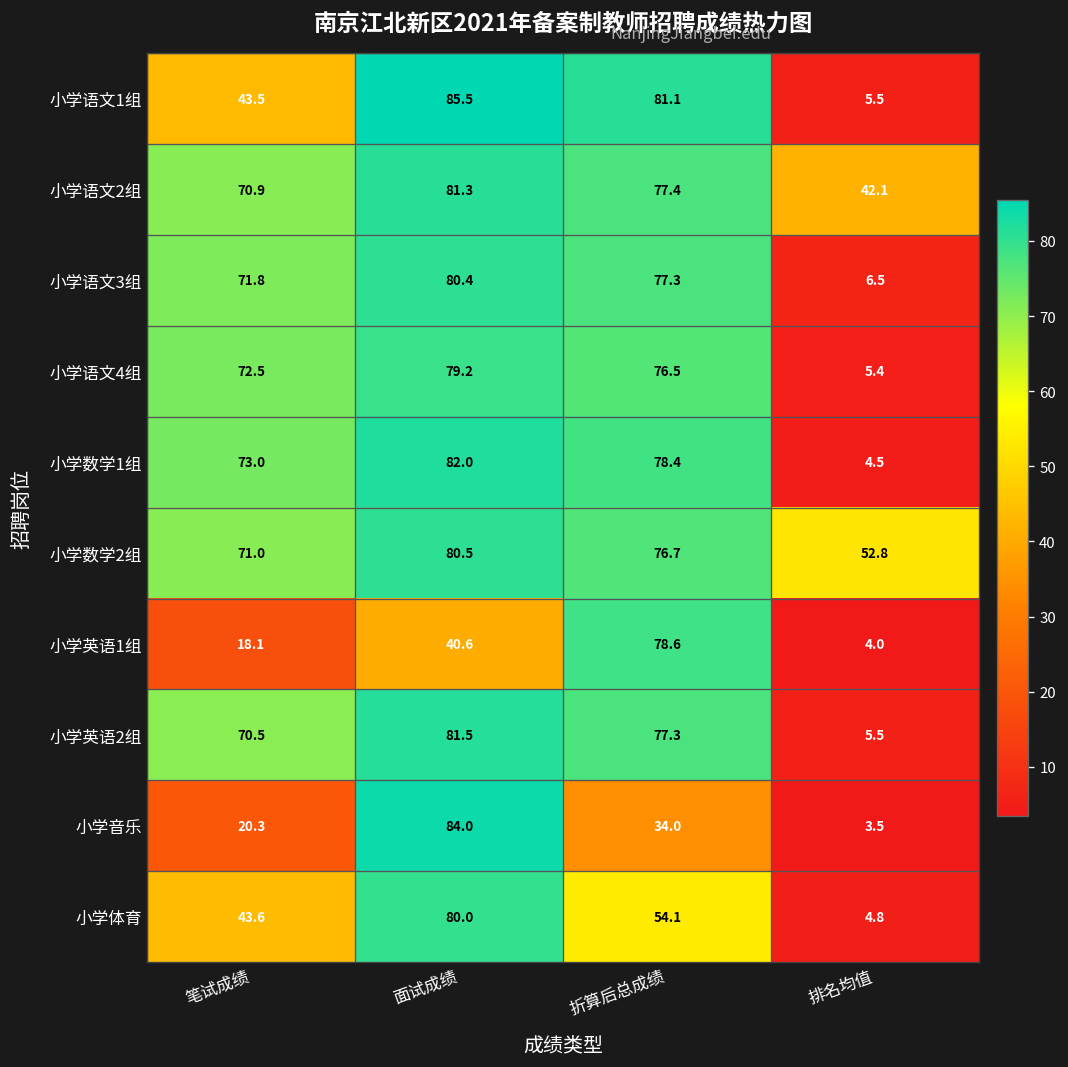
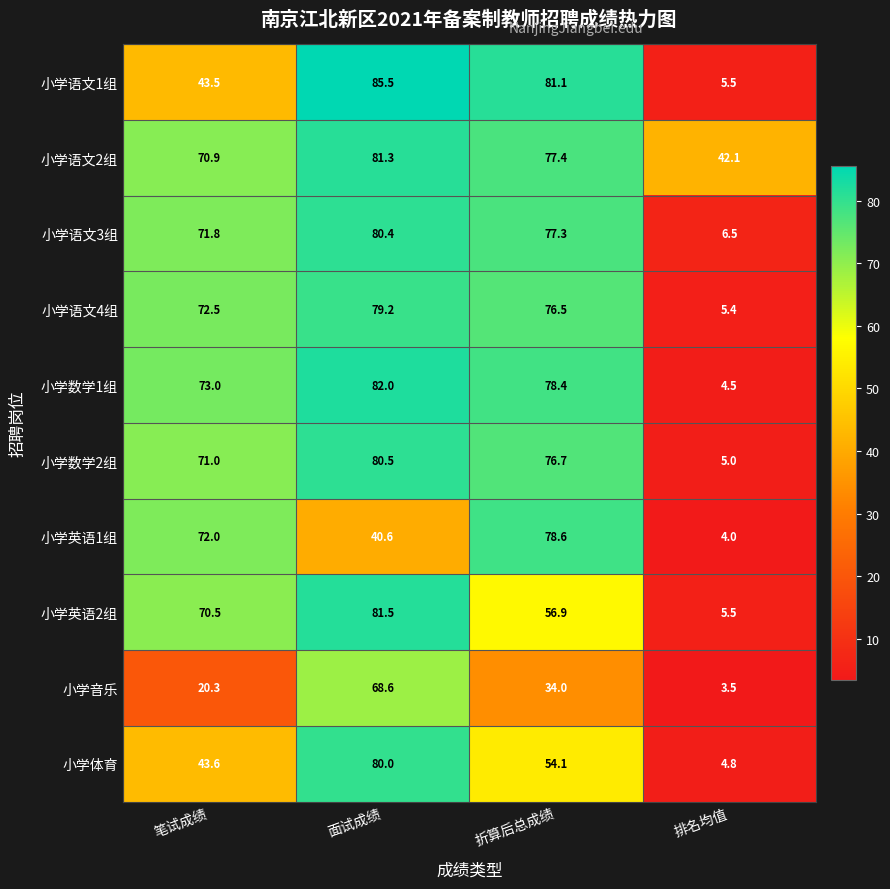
小学数学2组, 排名均值: 52.8 -> 5.0
小学英语1组, 笔试成绩: 18.1 -> 72.0
小学英语2组, 折算后总成绩: 77.3 -> 56.9
小学音乐, 面试成绩: 84.0 -> 68.6
